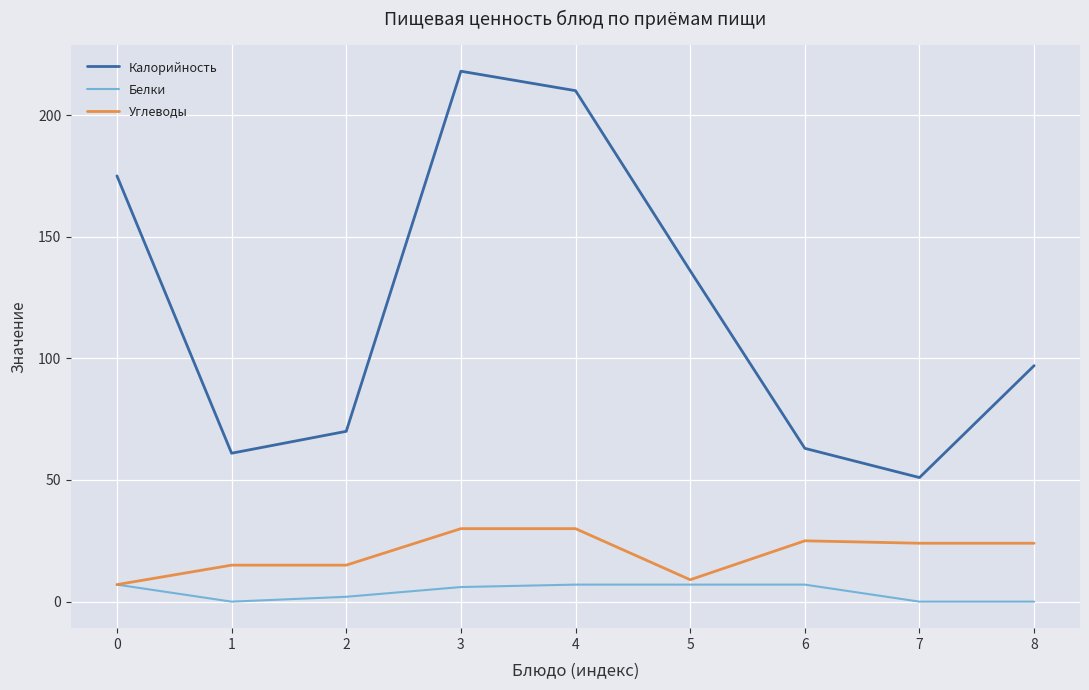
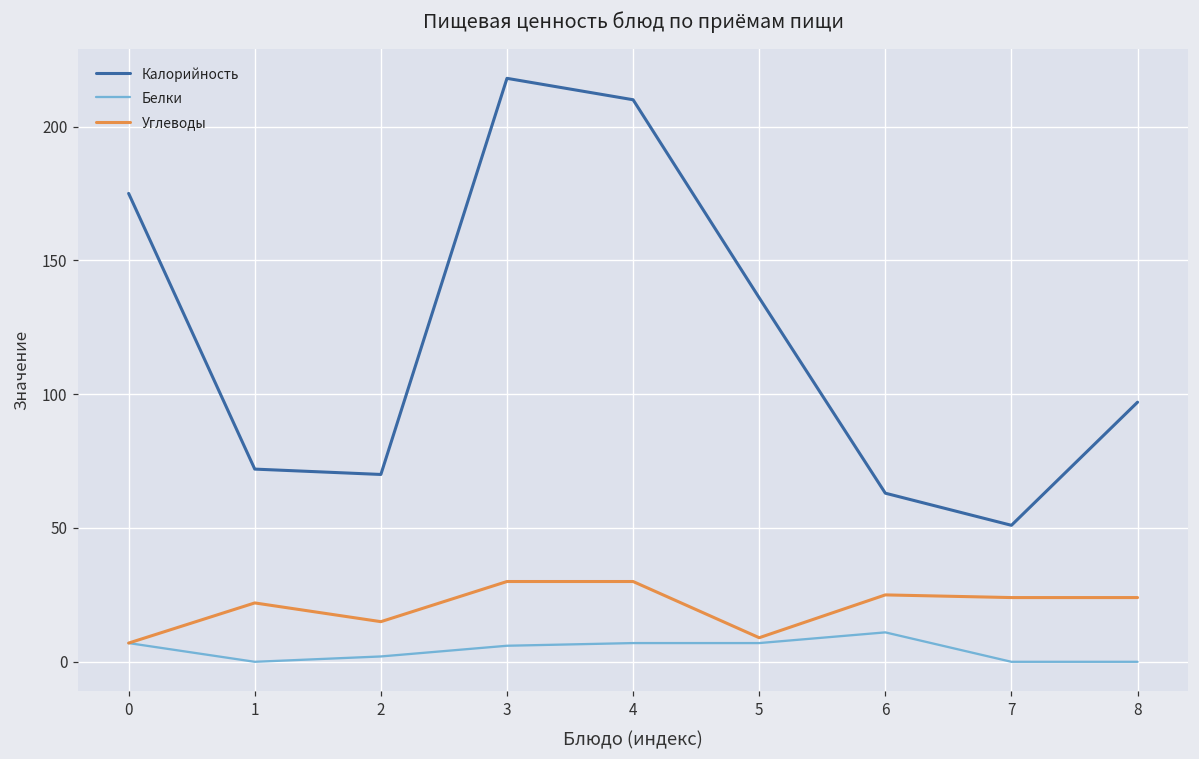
Калорийность, 1: 61 -> 72
Углеводы, 1: 15 -> 22
Белки, 6: 7 -> 11
